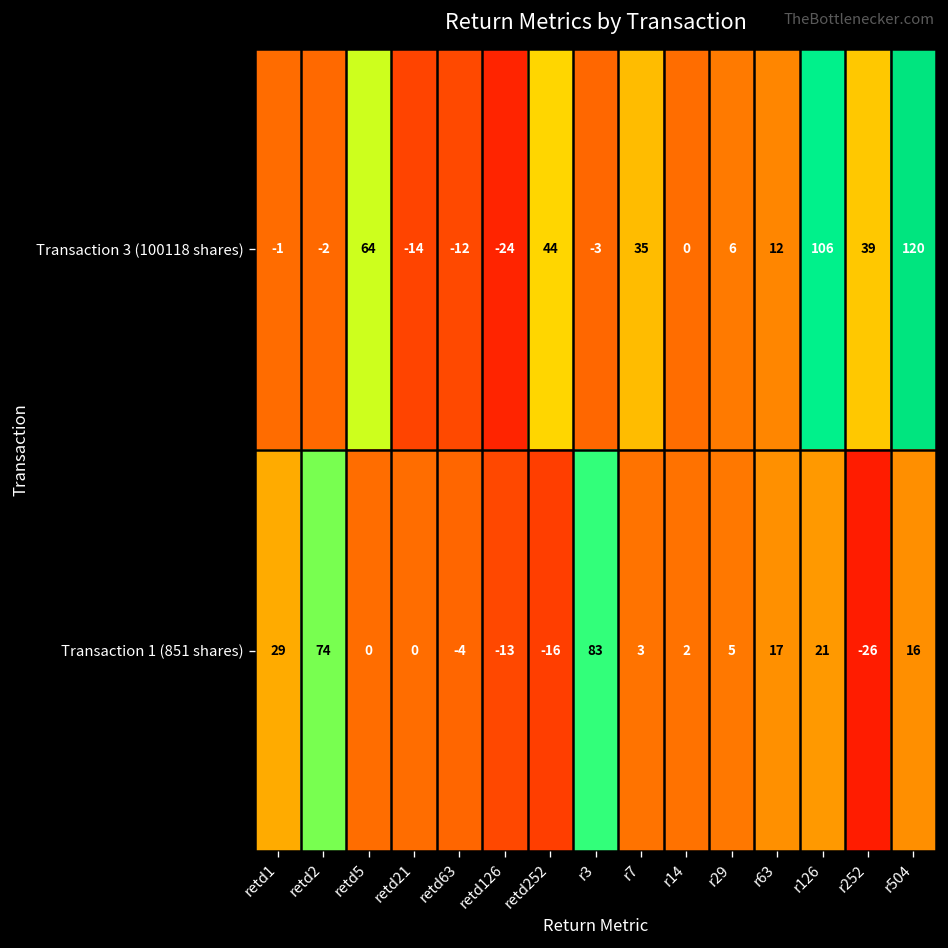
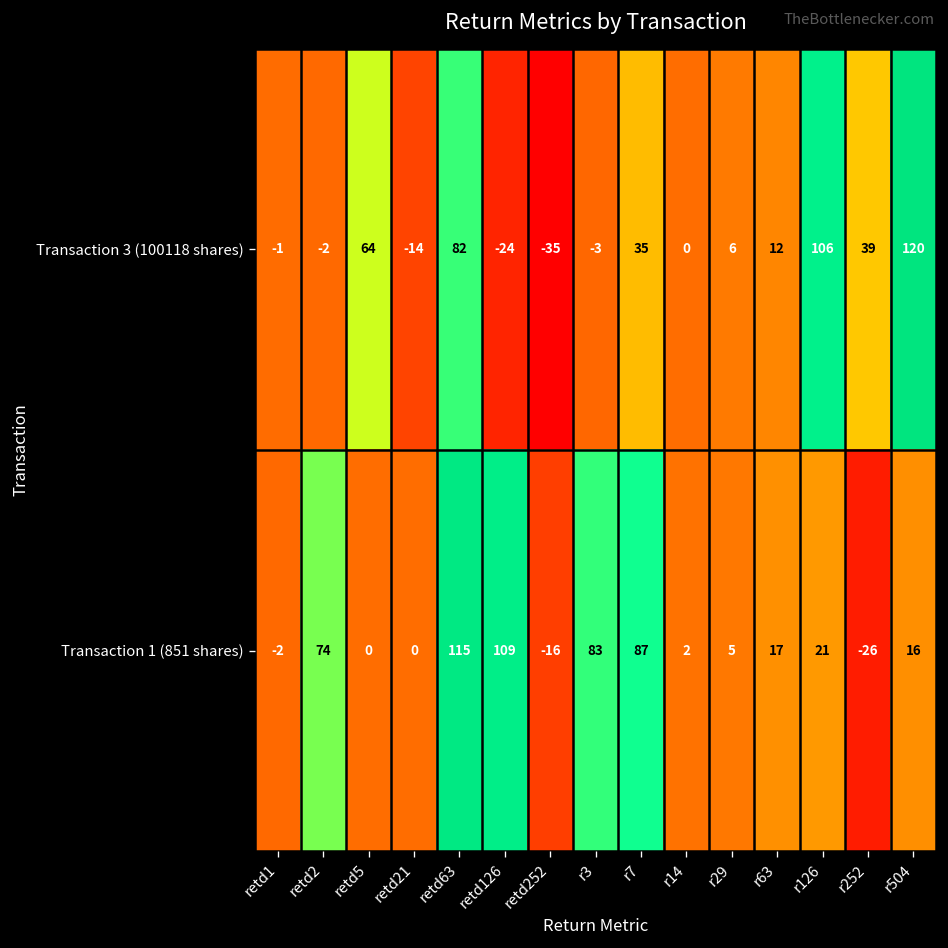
Transaction 3 (100118 shares), retd63: -12 -> 82
Transaction 3 (100118 shares), retd252: 44 -> -35
Transaction 1 (851 shares), retd1: 29 -> -2
Transaction 1 (851 shares), retd63: -4 -> 115
Transaction 1 (851 shares), retd126: -13 -> 109
Transaction 1 (851 shares), r7: 3 -> 87
